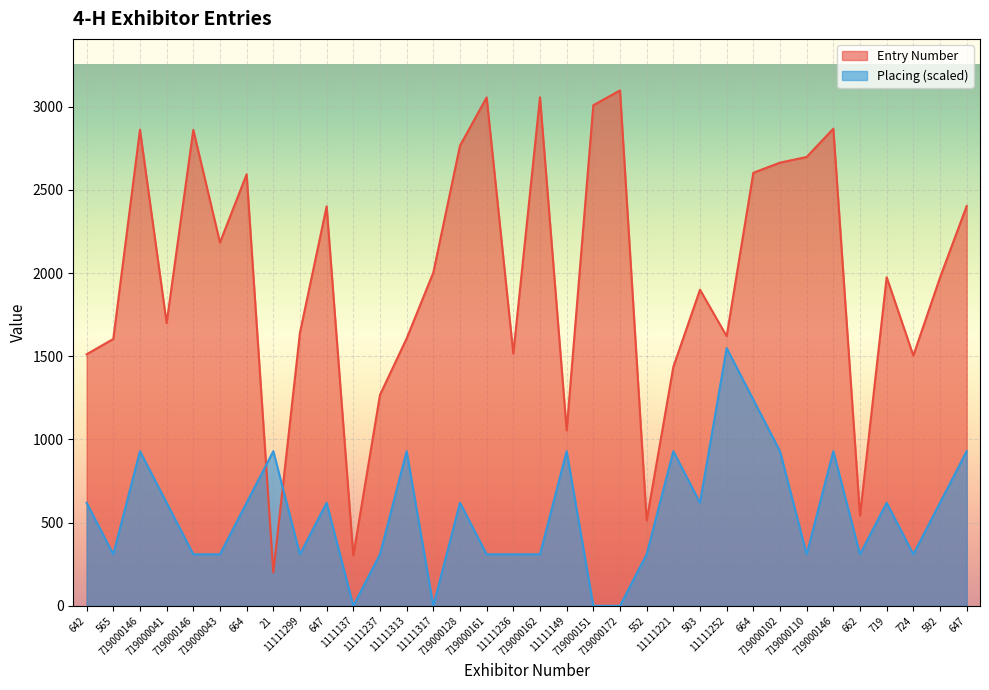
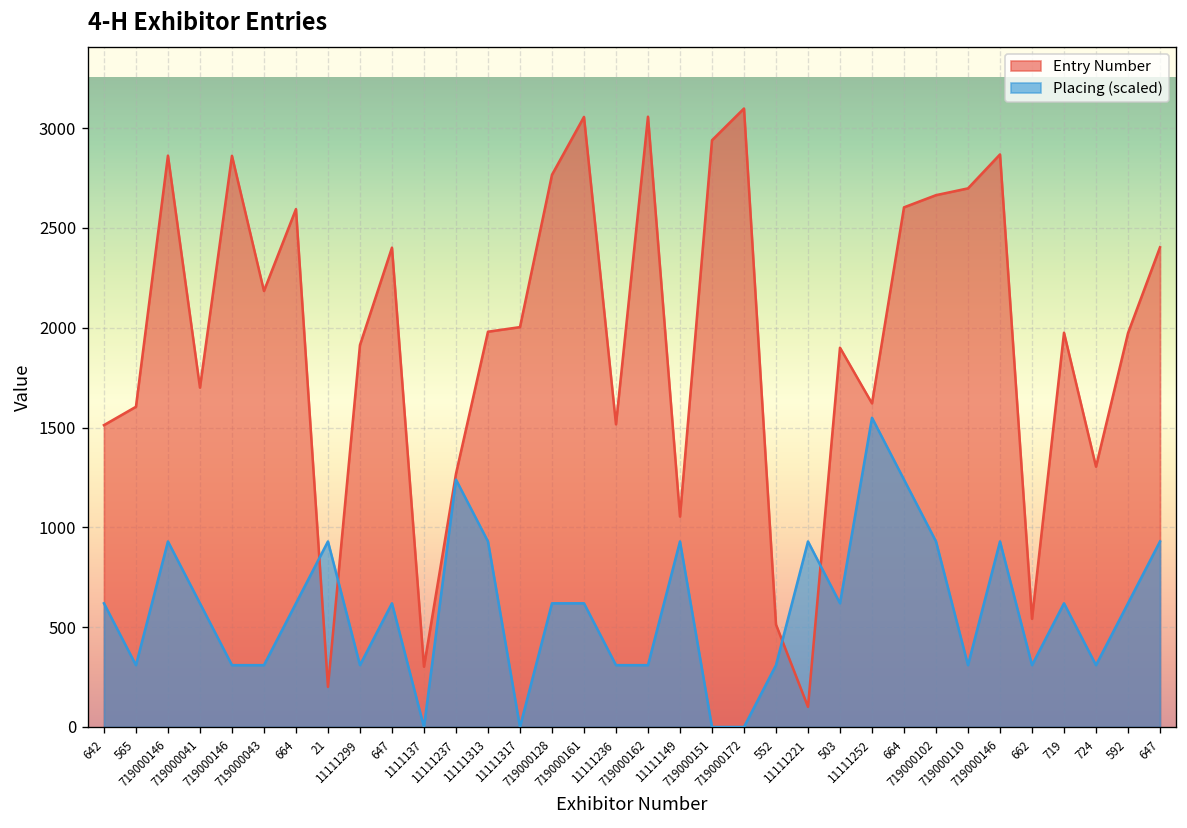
Entry Number, 11111299: 1640 -> 1910
Placing (scaled), 11111237: 310 -> 1240
Entry Number, 11111313: 1610 -> 1980
Placing (scaled), 719000161: 310 -> 620
Entry Number, 719000151: 3010 -> 2940
Entry Number, 11111221: 1440 -> 100
Entry Number, 724: 1500 -> 1300
